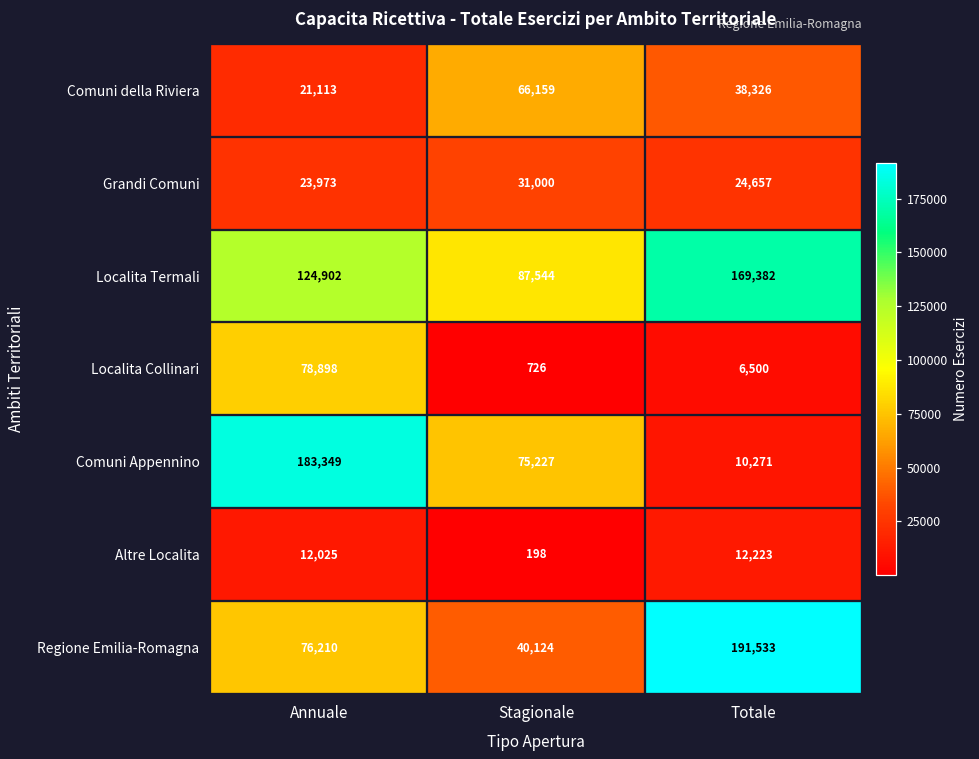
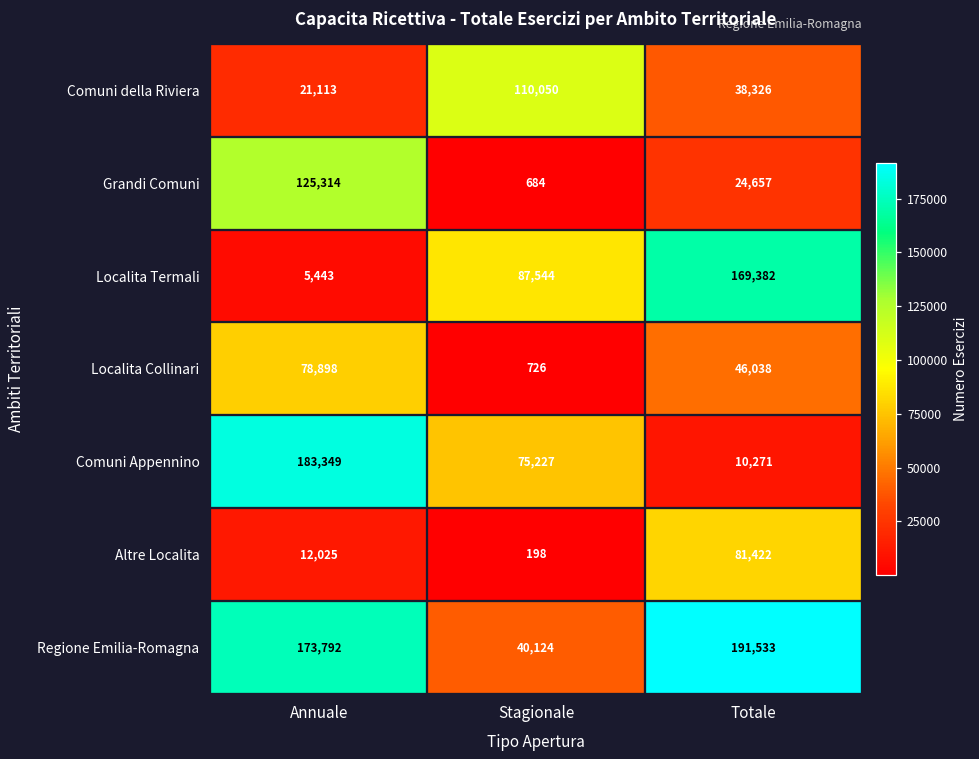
Comuni della Riviera, Stagionale: 66,159 -> 110,050
Grandi Comuni, Annuale: 23,973 -> 125,314
Grandi Comuni, Stagionale: 31,000 -> 684
Localita Termali, Annuale: 124,902 -> 5,443
Localita Collinari, Totale: 6,500 -> 46,038
Altre Localita, Totale: 12,223 -> 81,422
Regione Emilia-Romagna, Annuale: 76,210 -> 173,792
